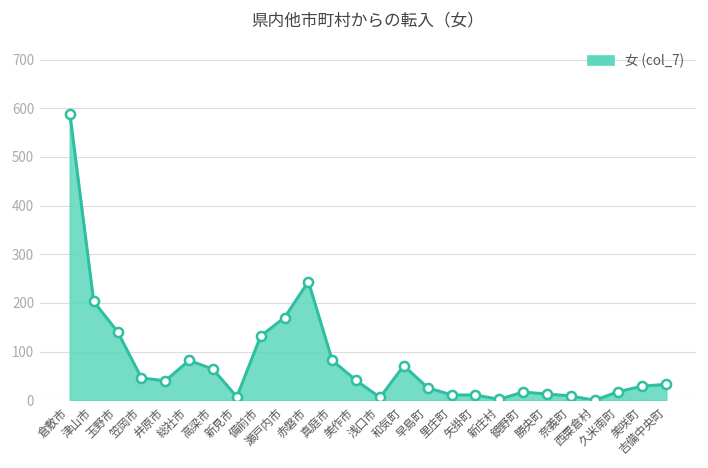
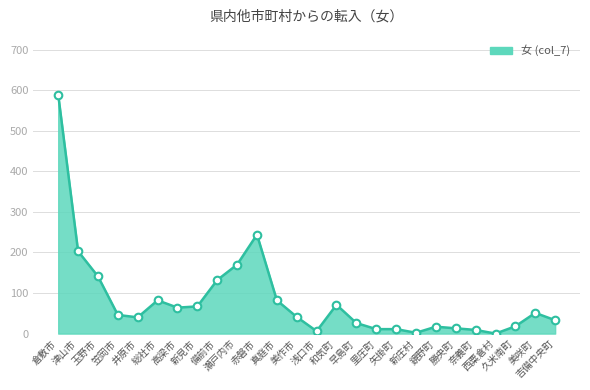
新見市: 10 -> 70
美咲町: 30 -> 50
